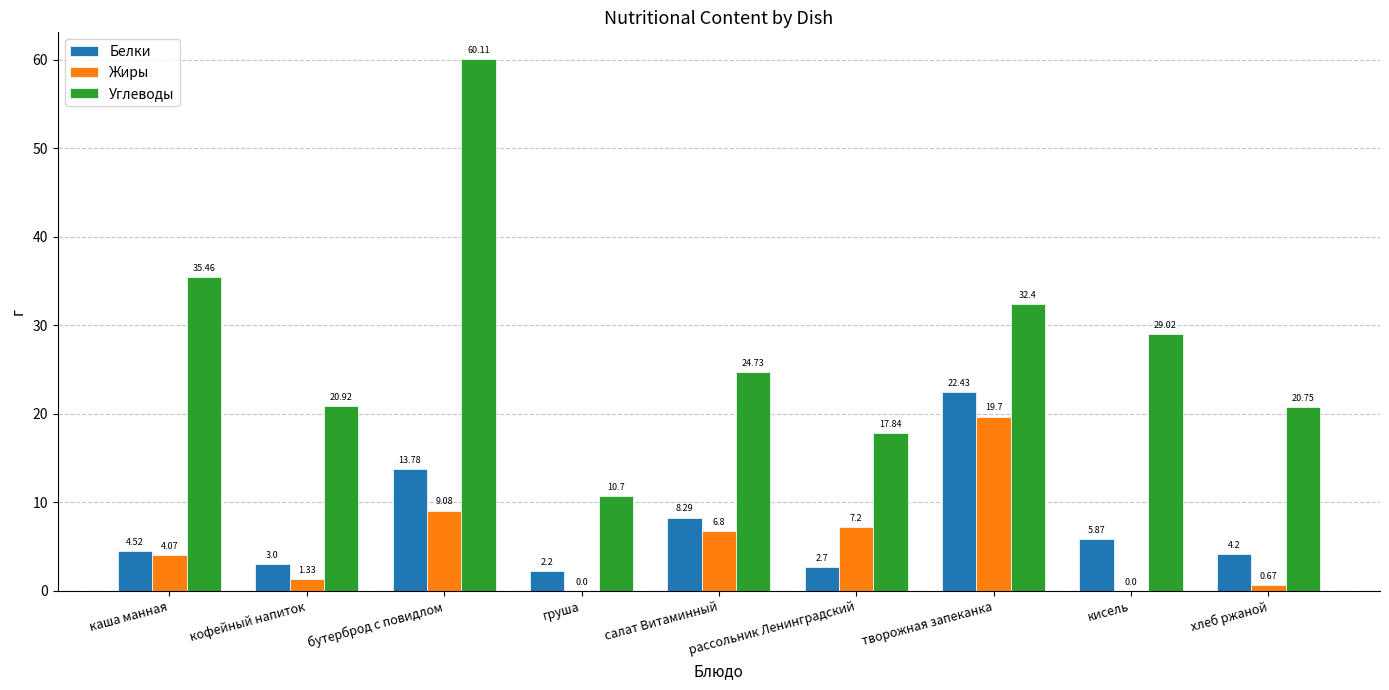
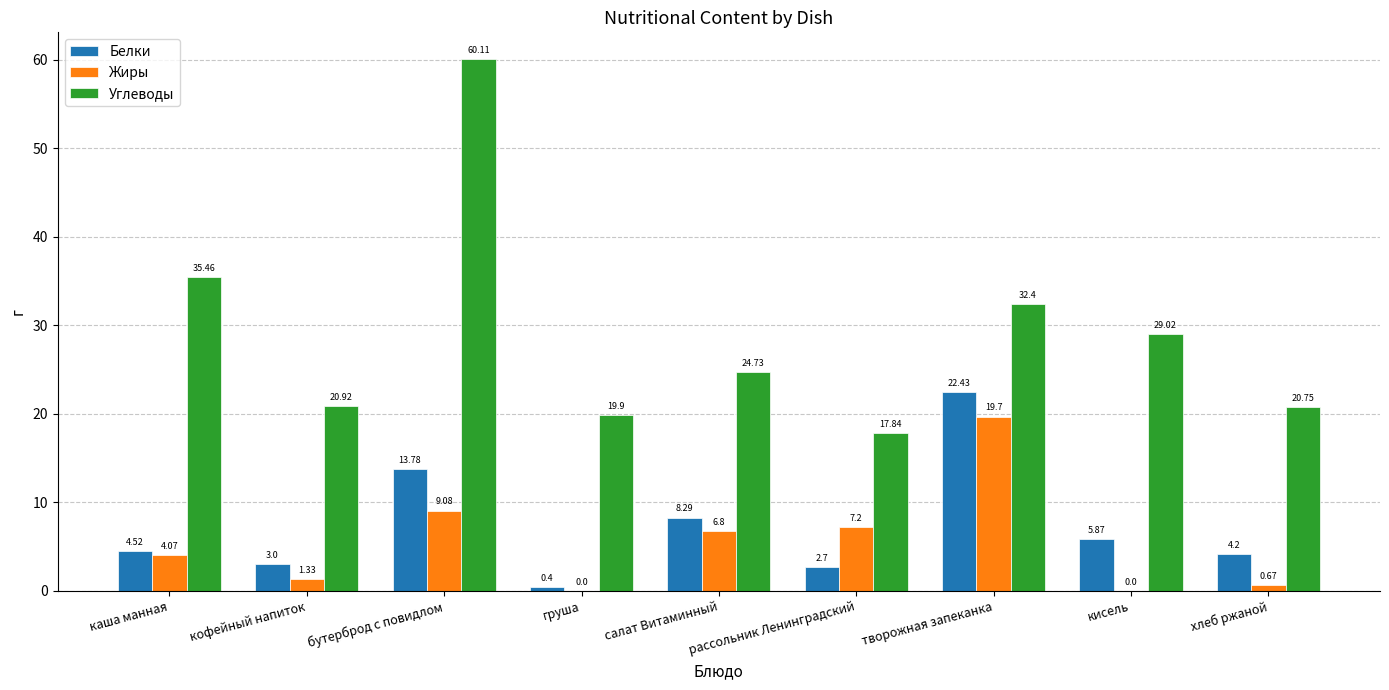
Белки, груша: 2.2 -> 0.4
Углеводы, груша: 10.7 -> 19.9
